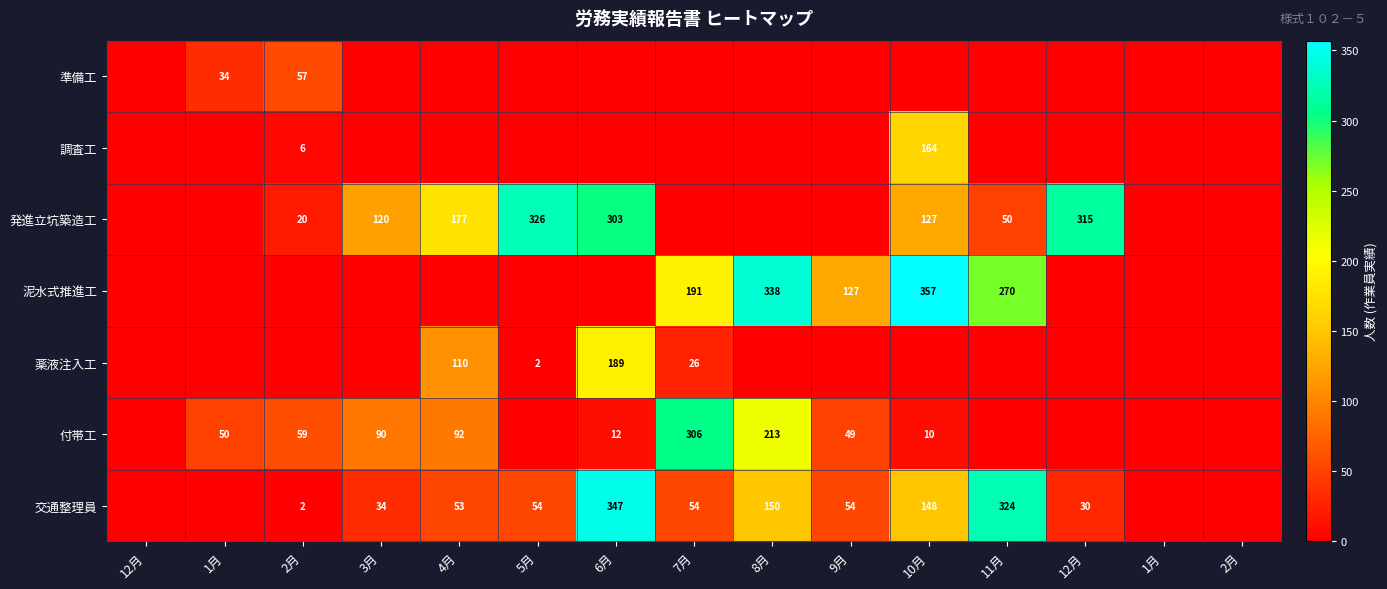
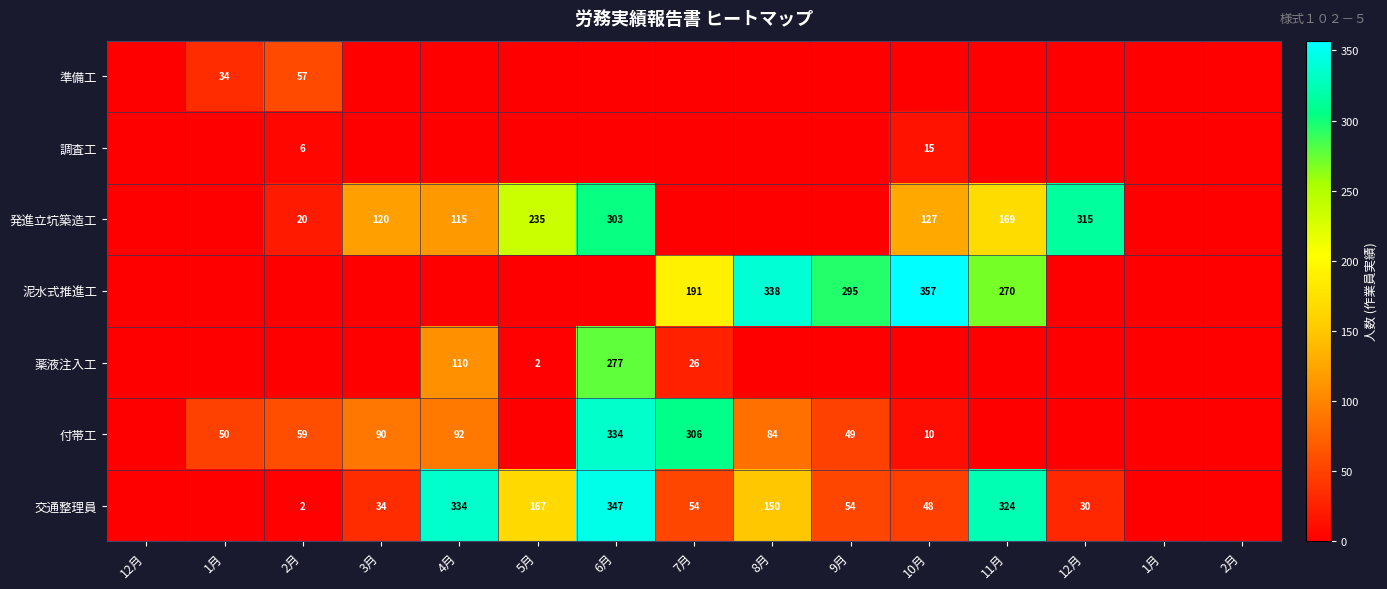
調査工, 10月: 164 -> 15
発進立坑築造工, 4月: 177 -> 115
発進立坑築造工, 5月: 326 -> 235
発進立坑築造工, 11月: 50 -> 169
泥水式推進工, 9月: 127 -> 295
薬液注入工, 6月: 189 -> 277
付帯工, 6月: 12 -> 334
付帯工, 8月: 213 -> 84
交通整理員, 4月: 53 -> 334
交通整理員, 5月: 54 -> 167
交通整理員, 10月: 148 -> 48
